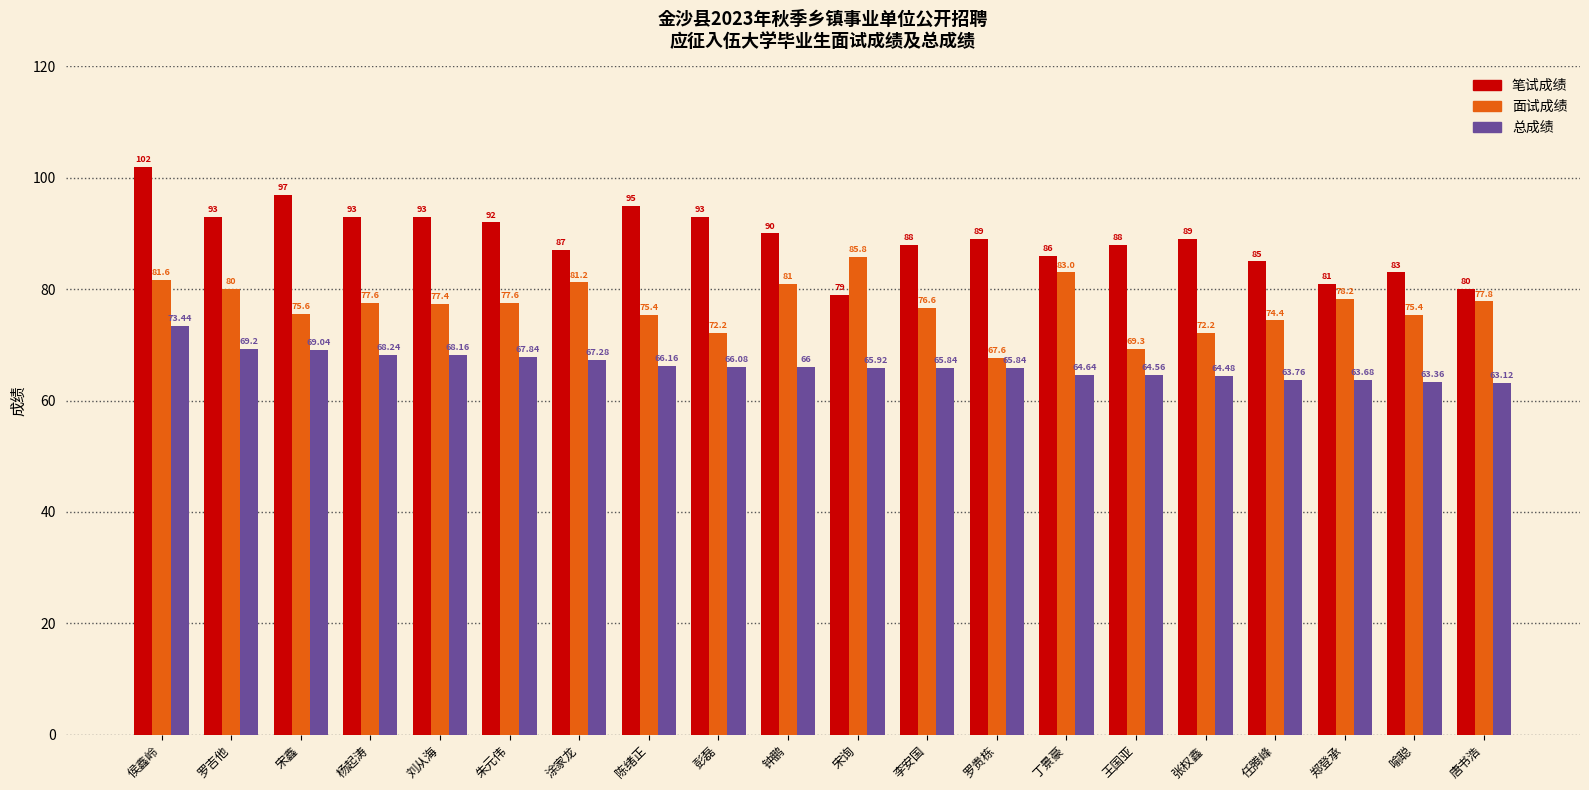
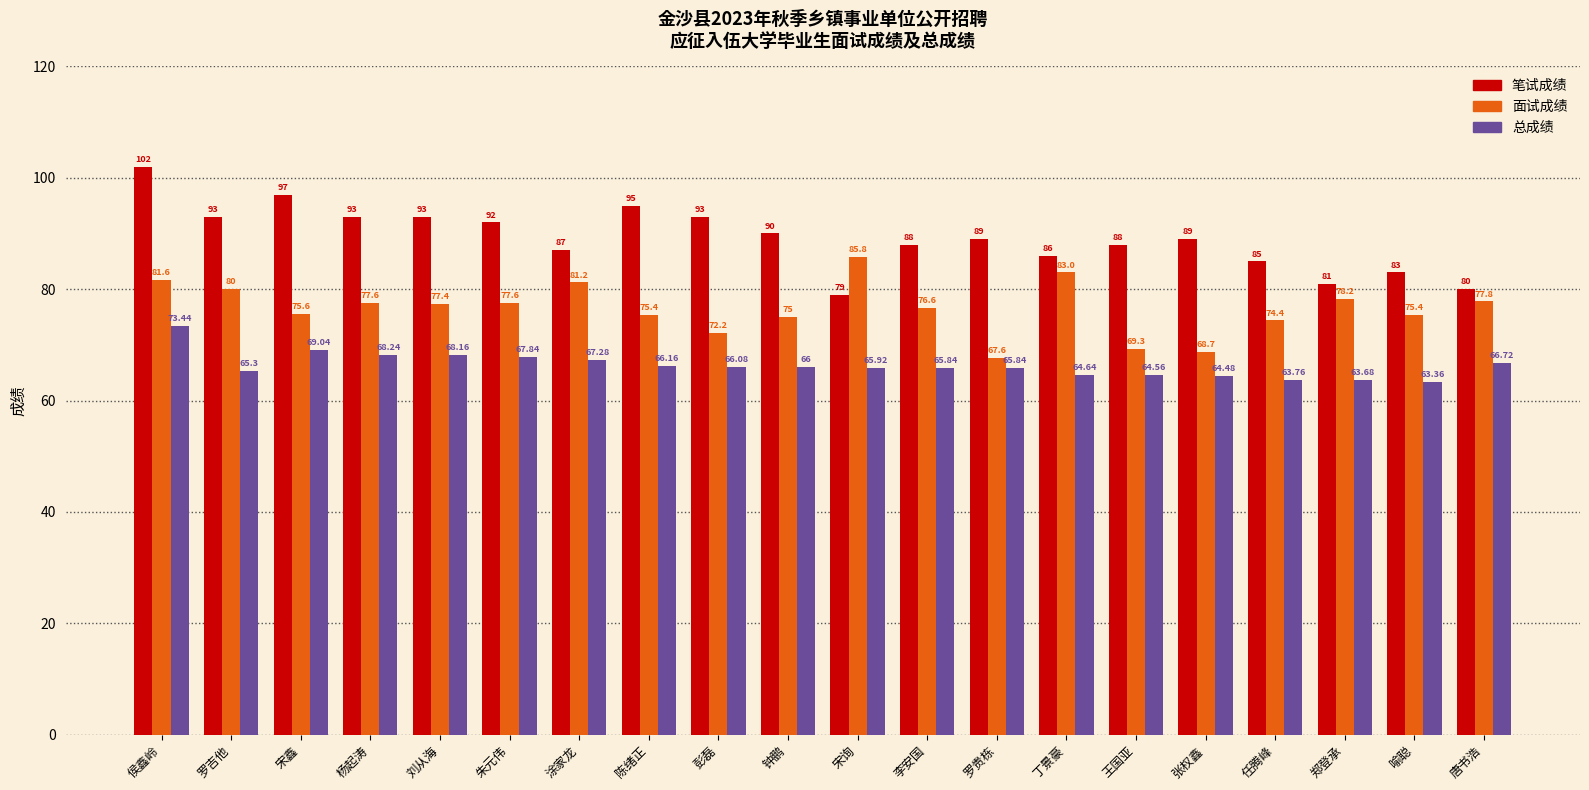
总成绩, 罗吉他: 69.2 -> 65.3
面试成绩, 钟鹏: 81 -> 75
面试成绩, 张权鑫: 72.2 -> 68.7
总成绩, 唐书浩: 63.12 -> 66.72
